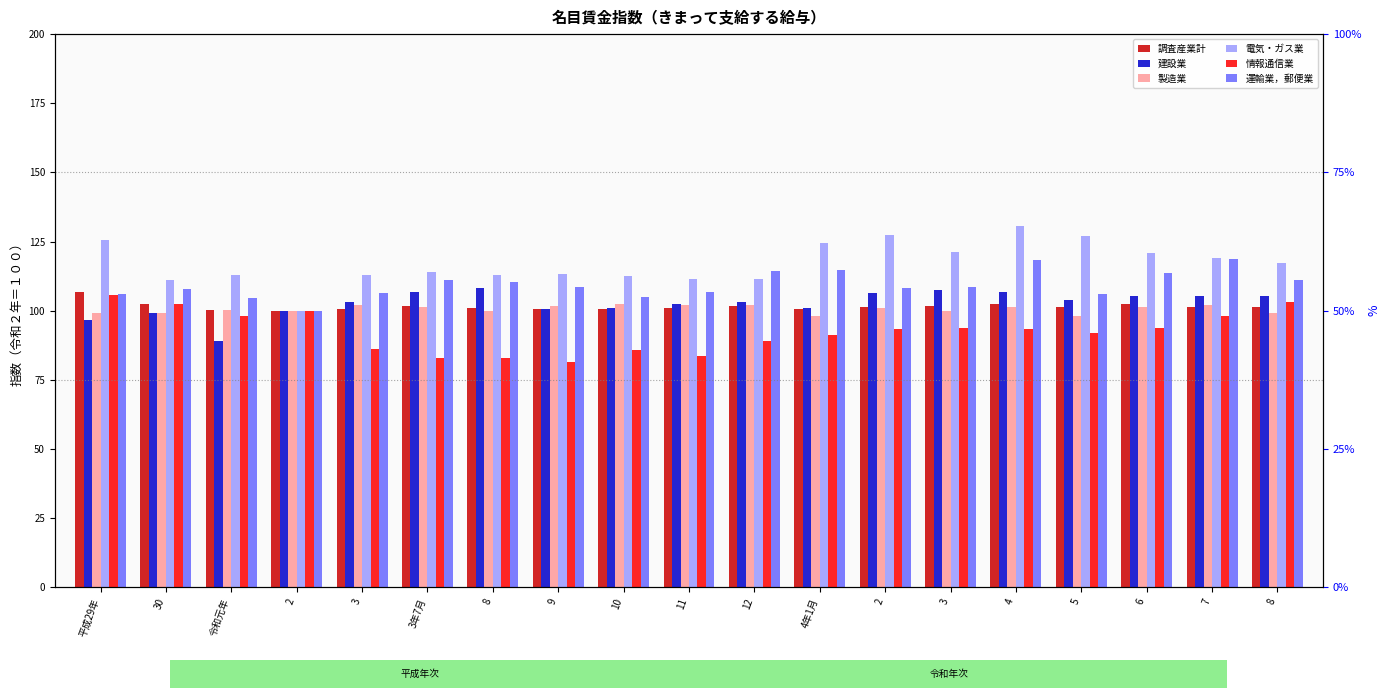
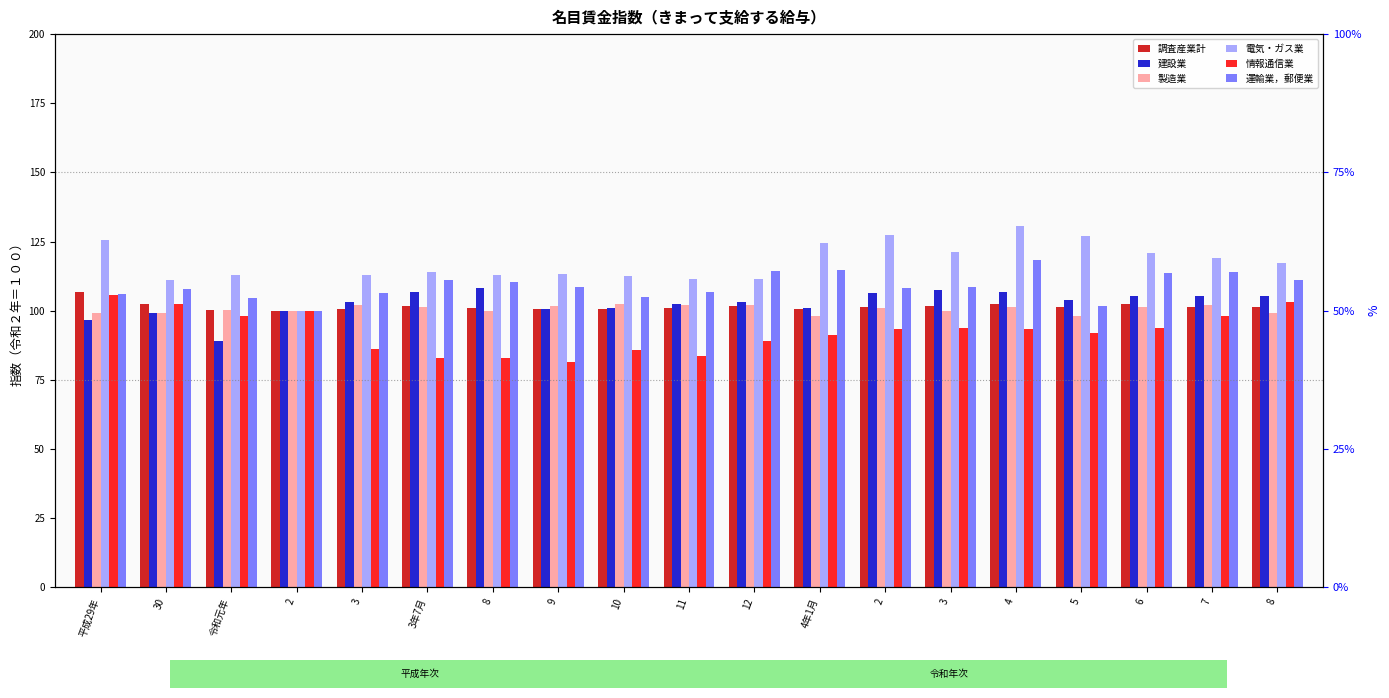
運輸業，郵便業, 5: 106 -> 102
運輸業，郵便業, 7: 119 -> 114
